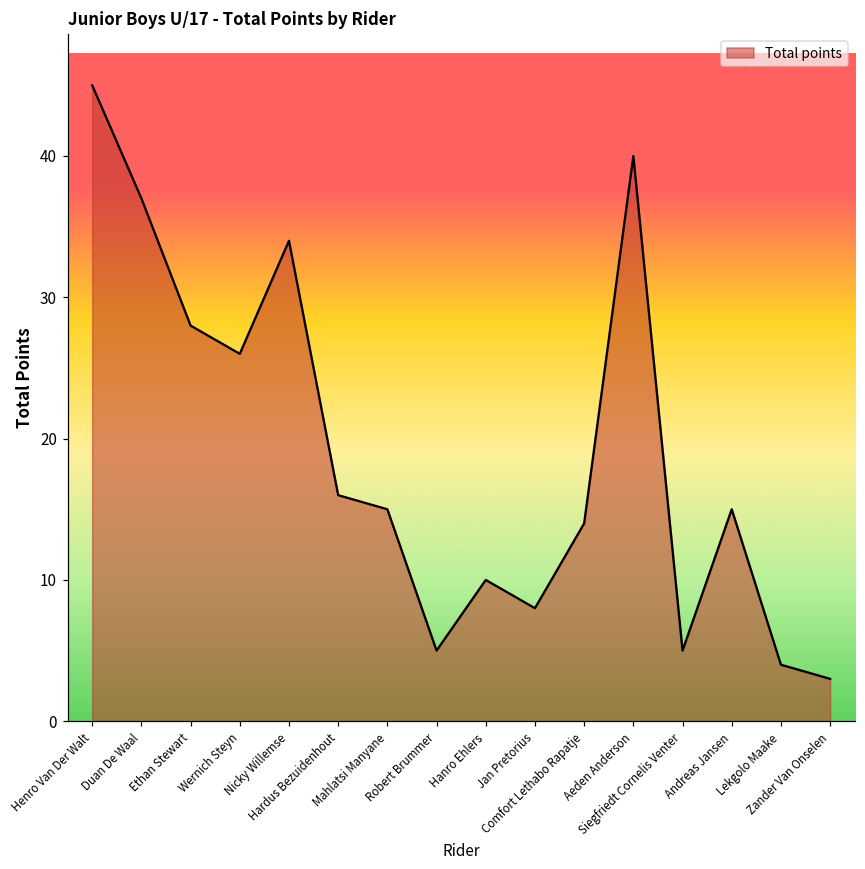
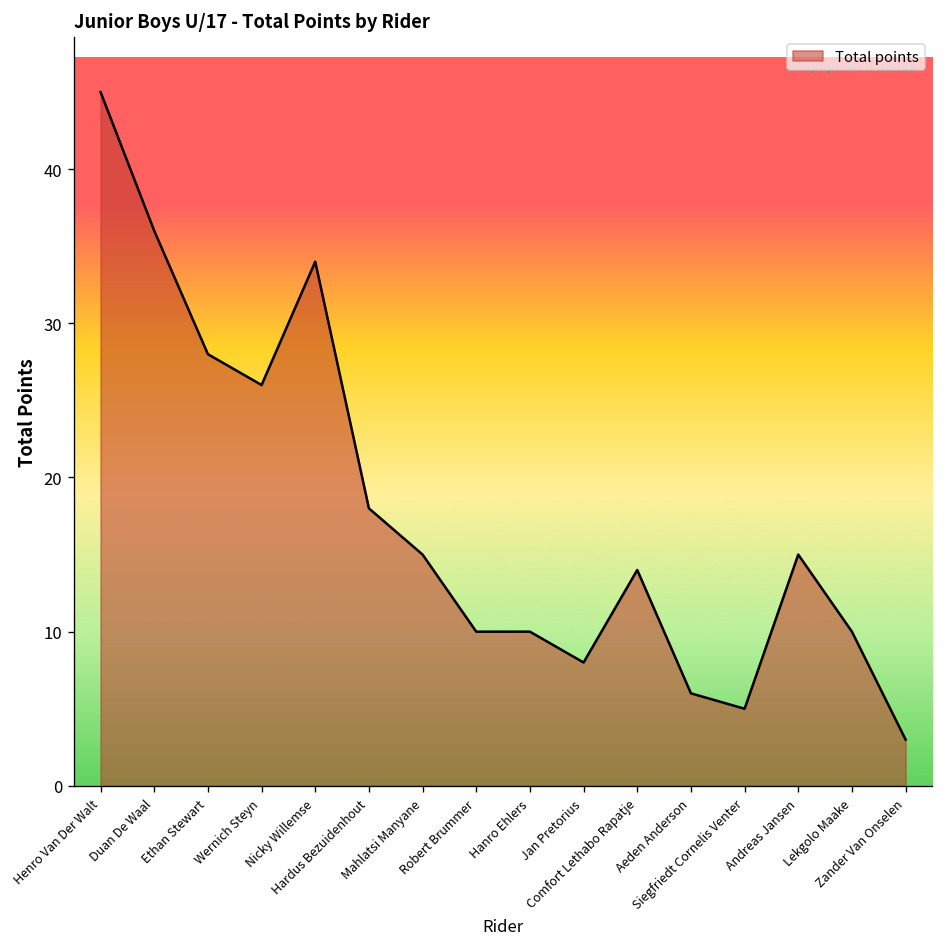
Duan De Waal: 37 -> 36
Hardus Bezuidenhout: 16 -> 18
Robert Brummer: 5 -> 10
Aeden Anderson: 40 -> 6
Lekgolo Maake: 4 -> 10
